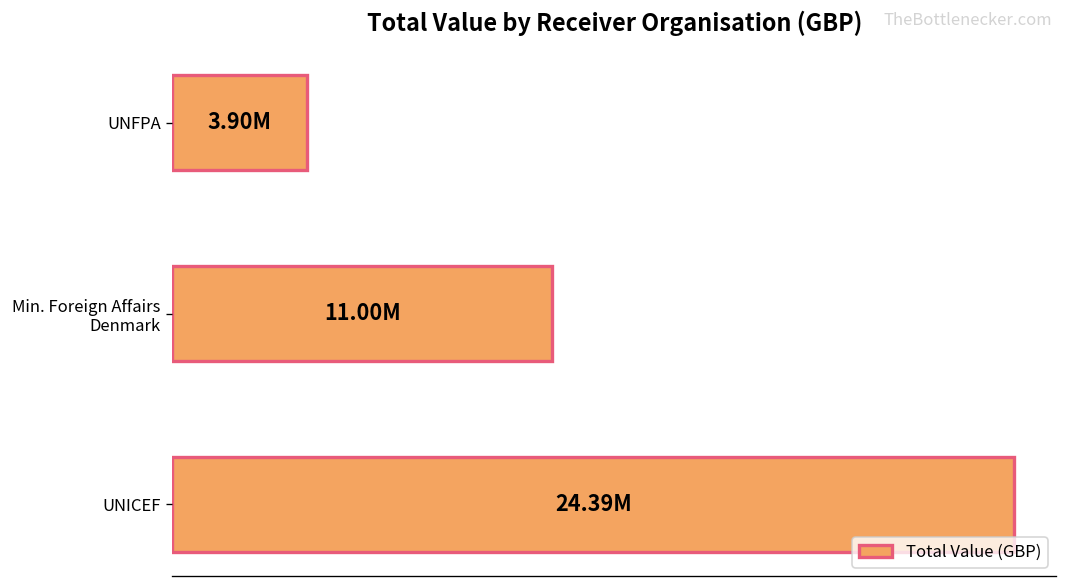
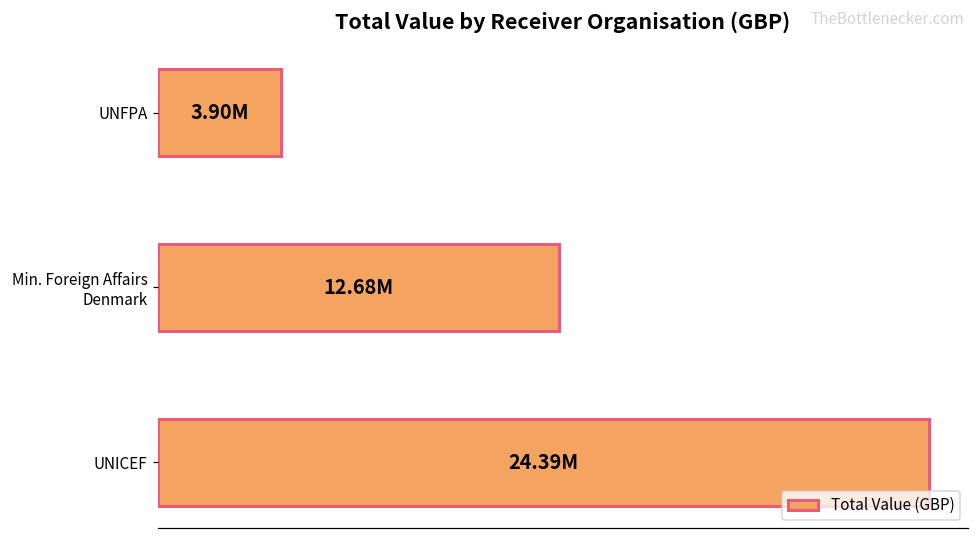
Min. Foreign Affairs Denmark: 11.00M -> 12.68M
